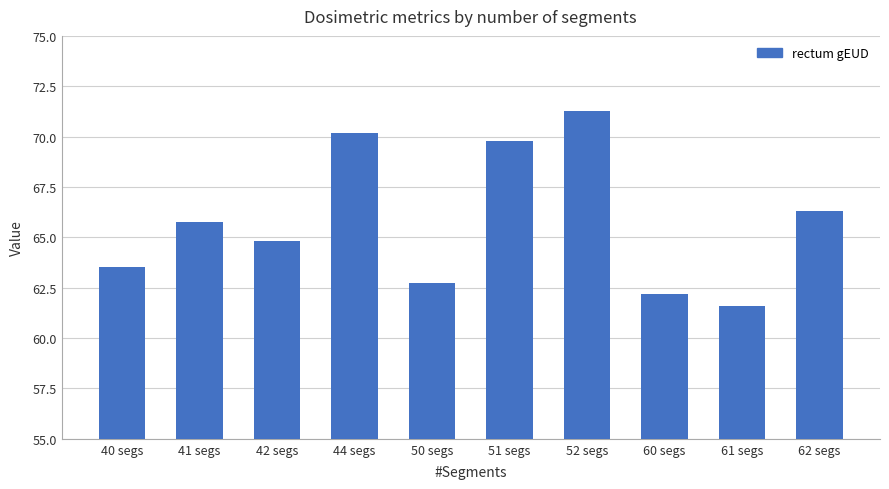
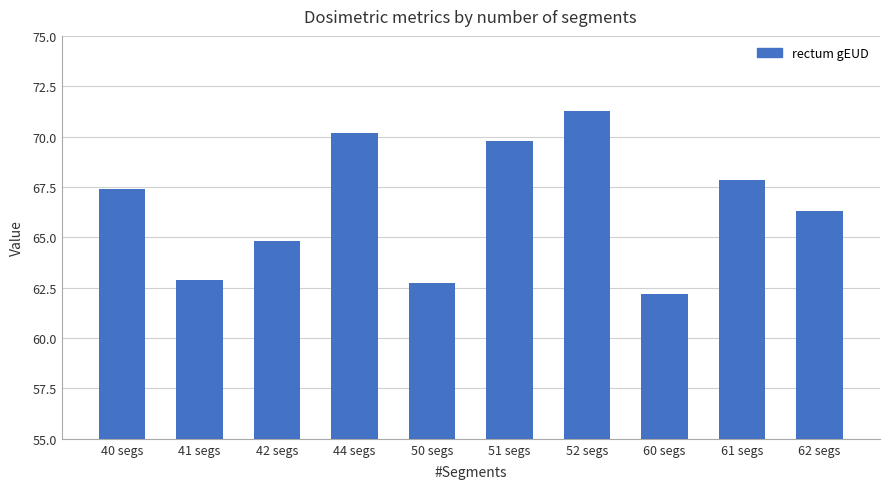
40 segs: 63.5 -> 67.4
41 segs: 65.7 -> 62.9
61 segs: 61.6 -> 67.8
